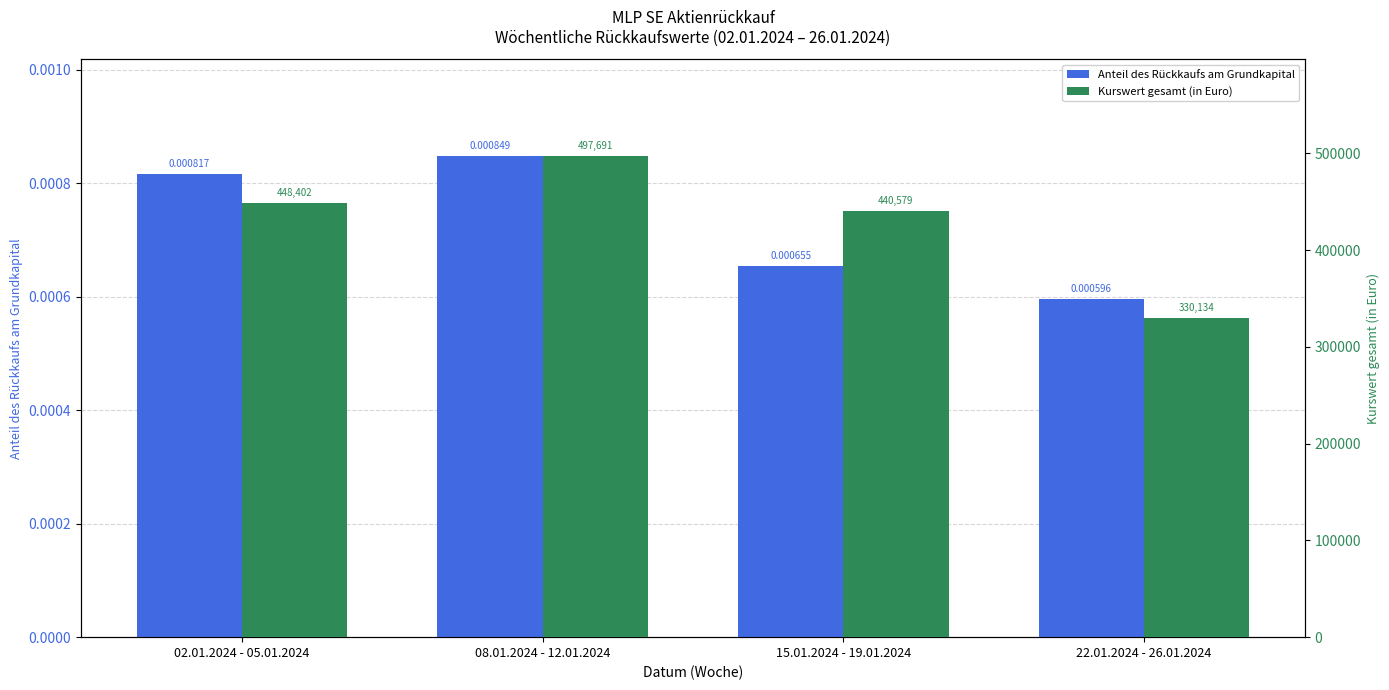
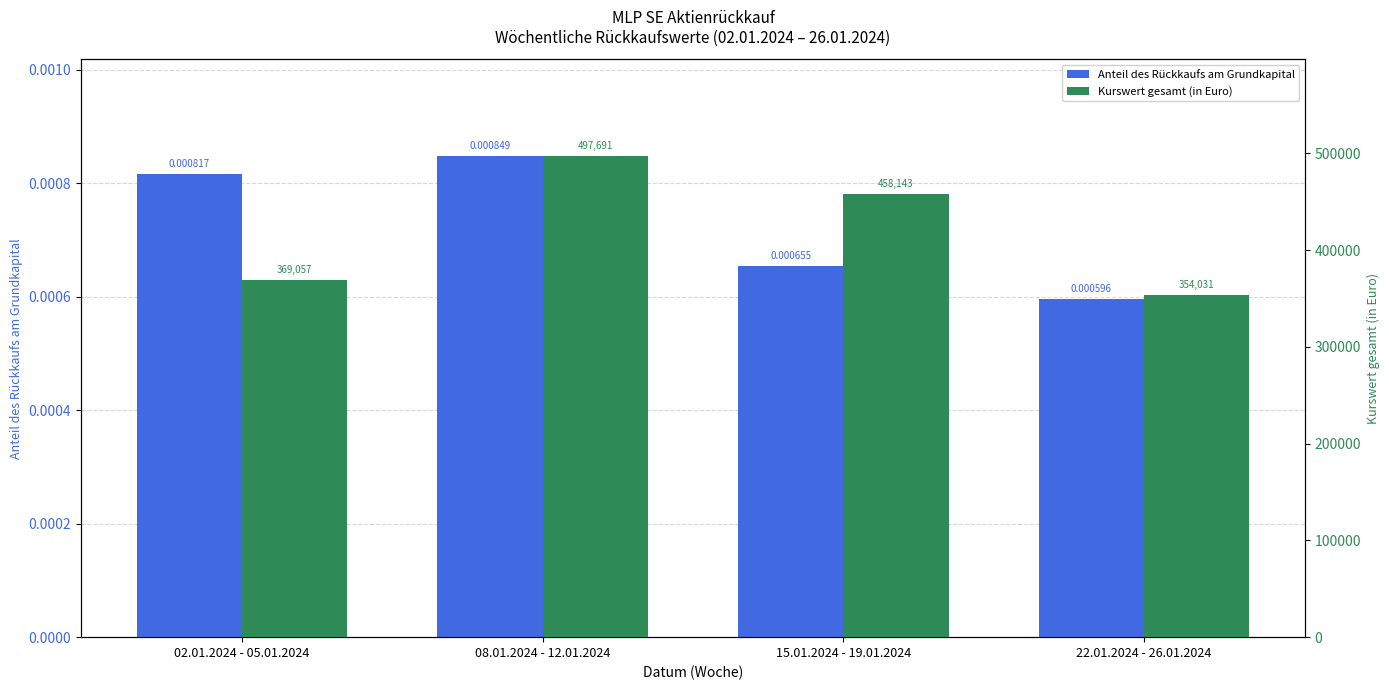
Kurswert gesamt (in Euro), 02.01.2024 - 05.01.2024: 448,402 -> 369,057
Kurswert gesamt (in Euro), 15.01.2024 - 19.01.2024: 440,579 -> 458,143
Kurswert gesamt (in Euro), 22.01.2024 - 26.01.2024: 330,134 -> 354,031
